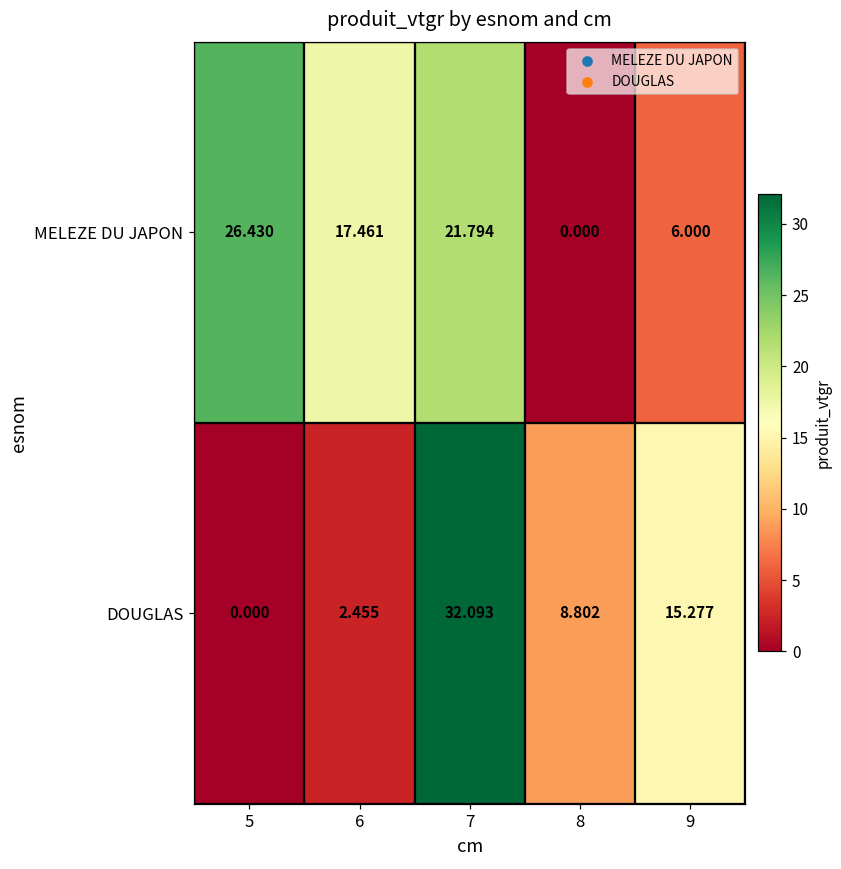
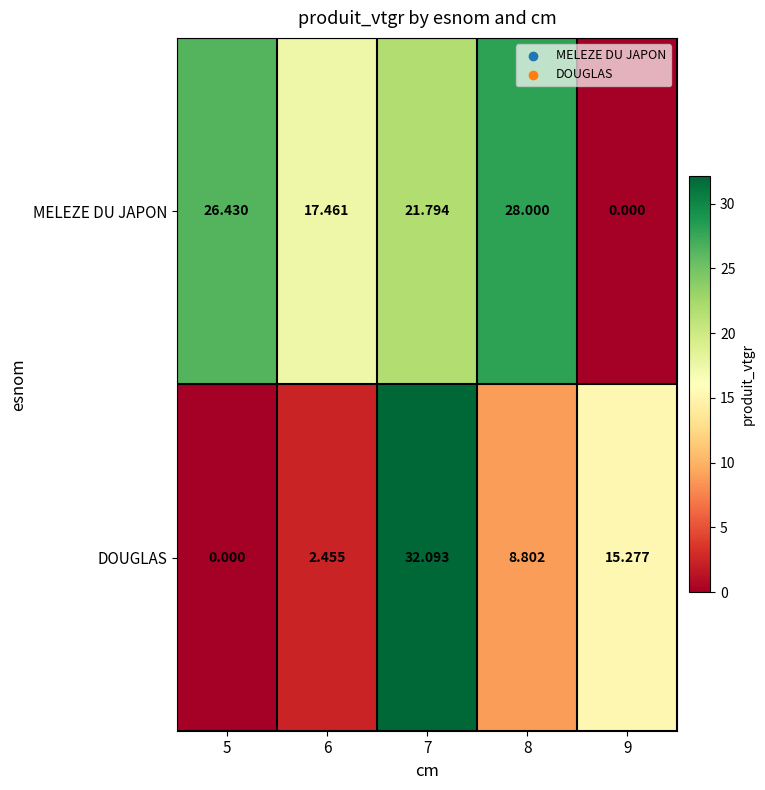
MELEZE DU JAPON, 8: 0.000 -> 28.000
MELEZE DU JAPON, 9: 6.000 -> 0.000
